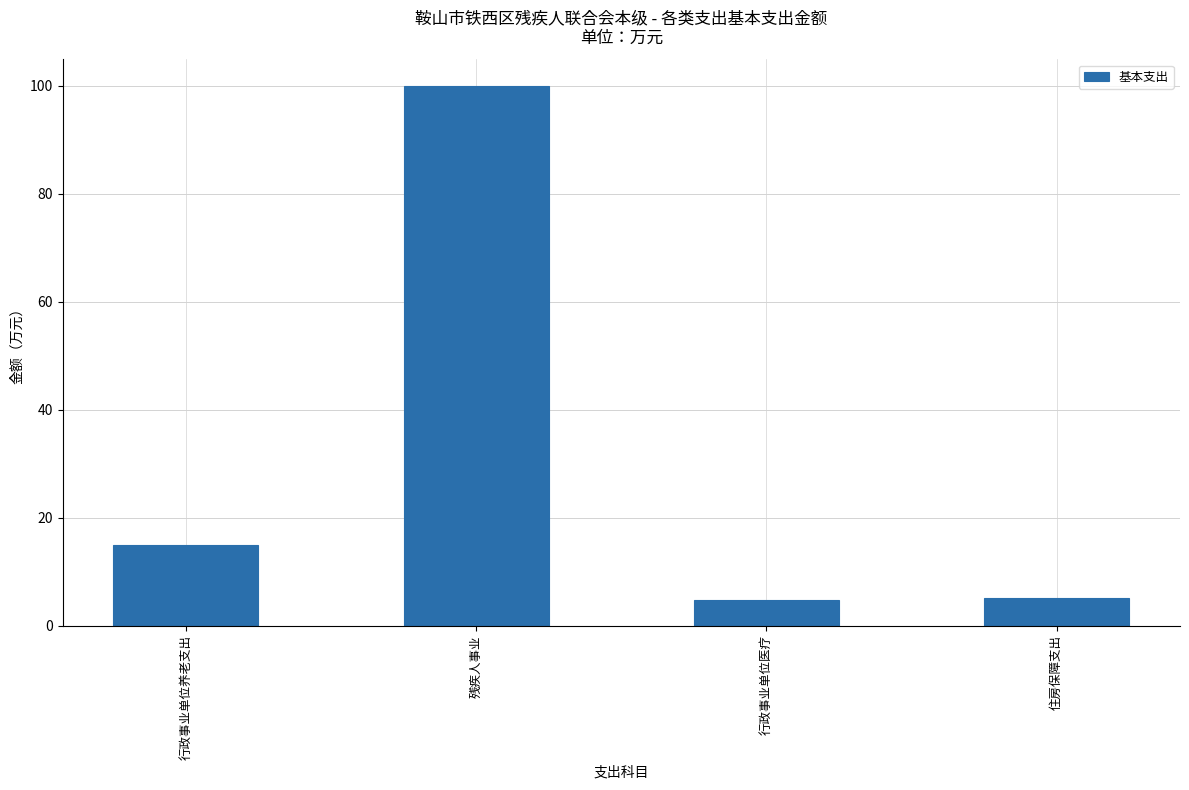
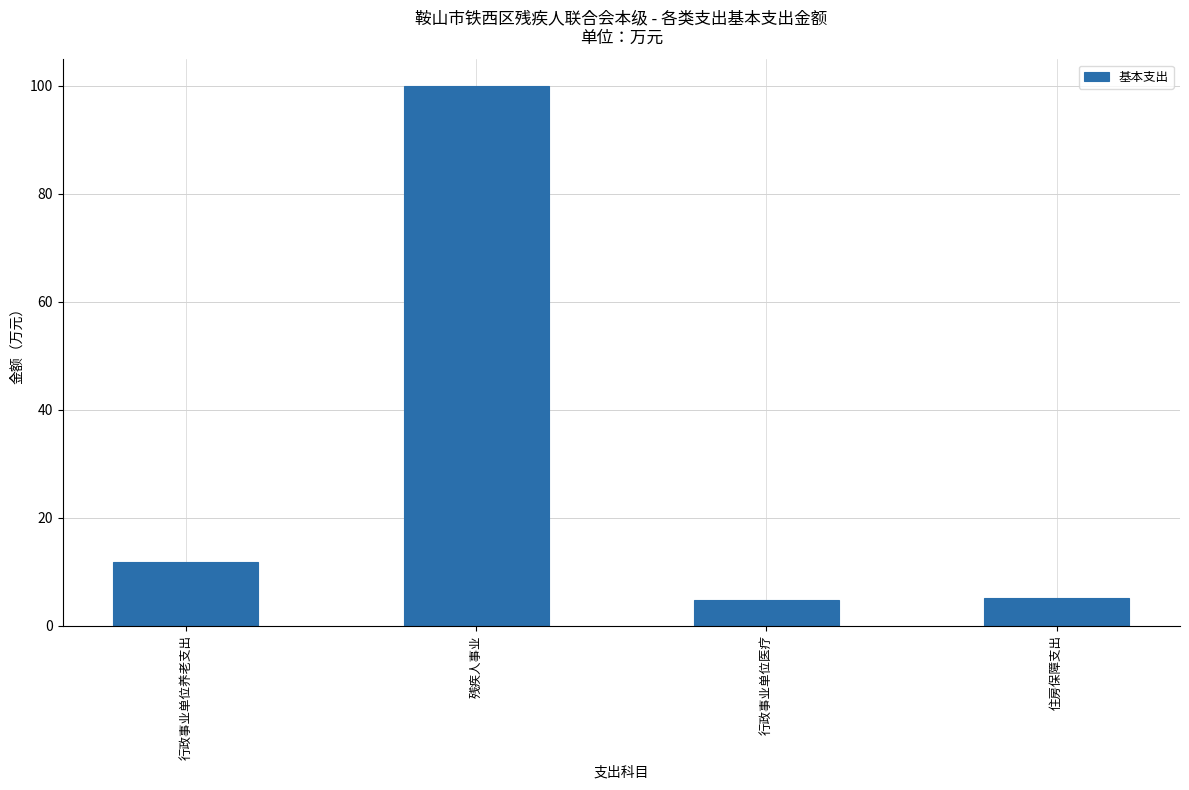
行政事业单位养老支出: 15 -> 12
